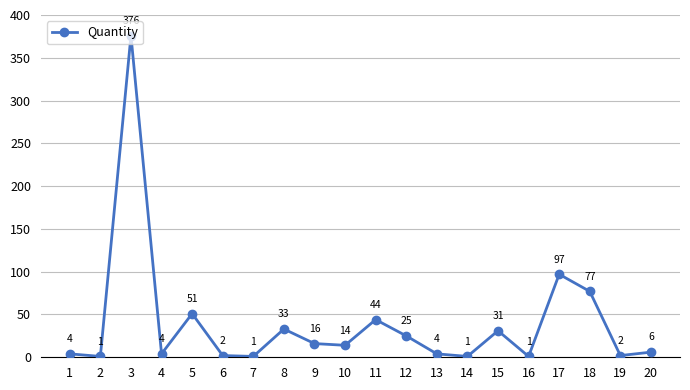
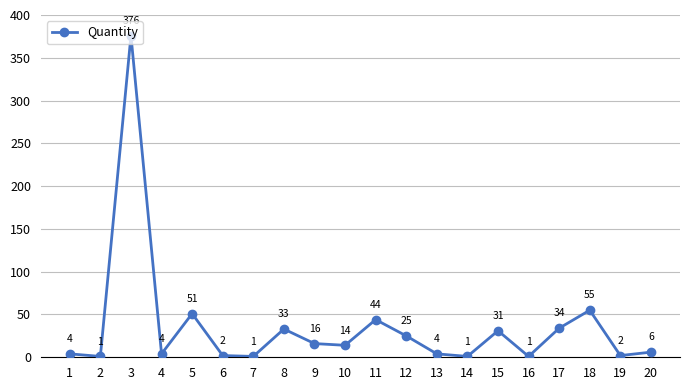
17: 97 -> 34
18: 77 -> 55
